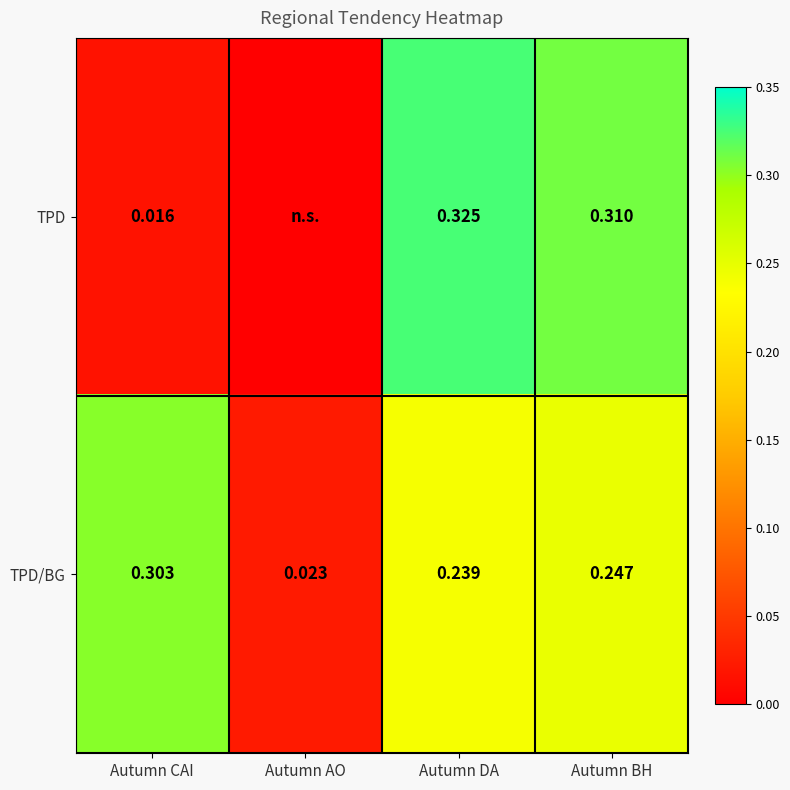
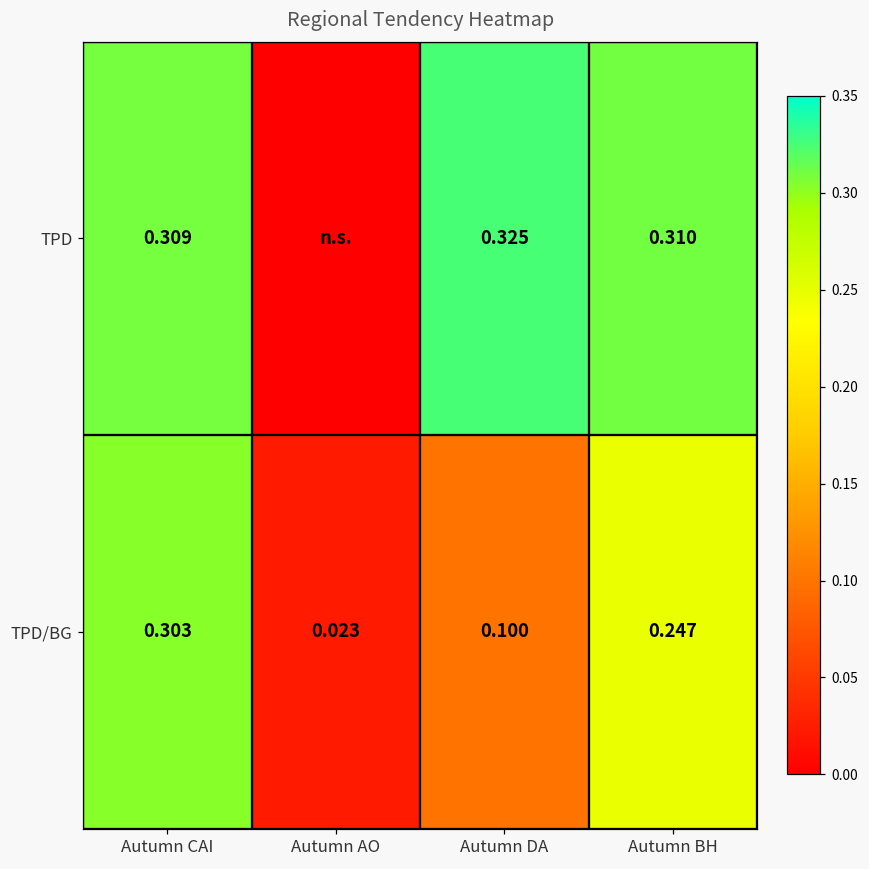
TPD, Autumn CAI: 0.016 -> 0.309
TPD/BG, Autumn DA: 0.239 -> 0.100
